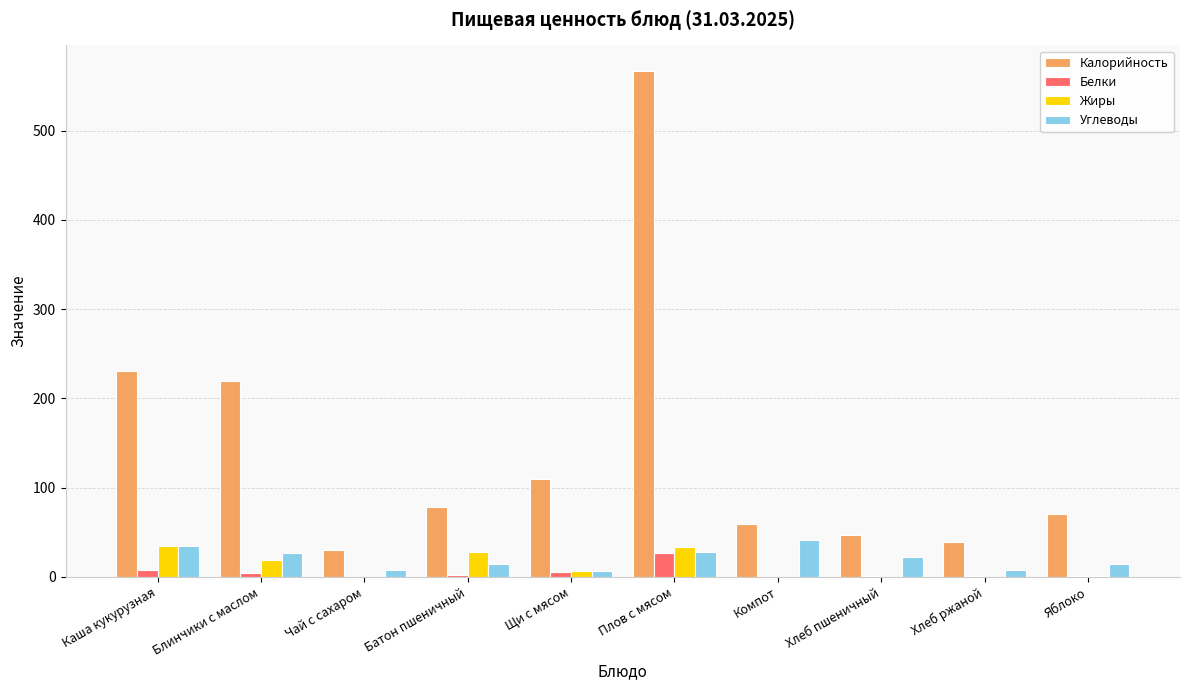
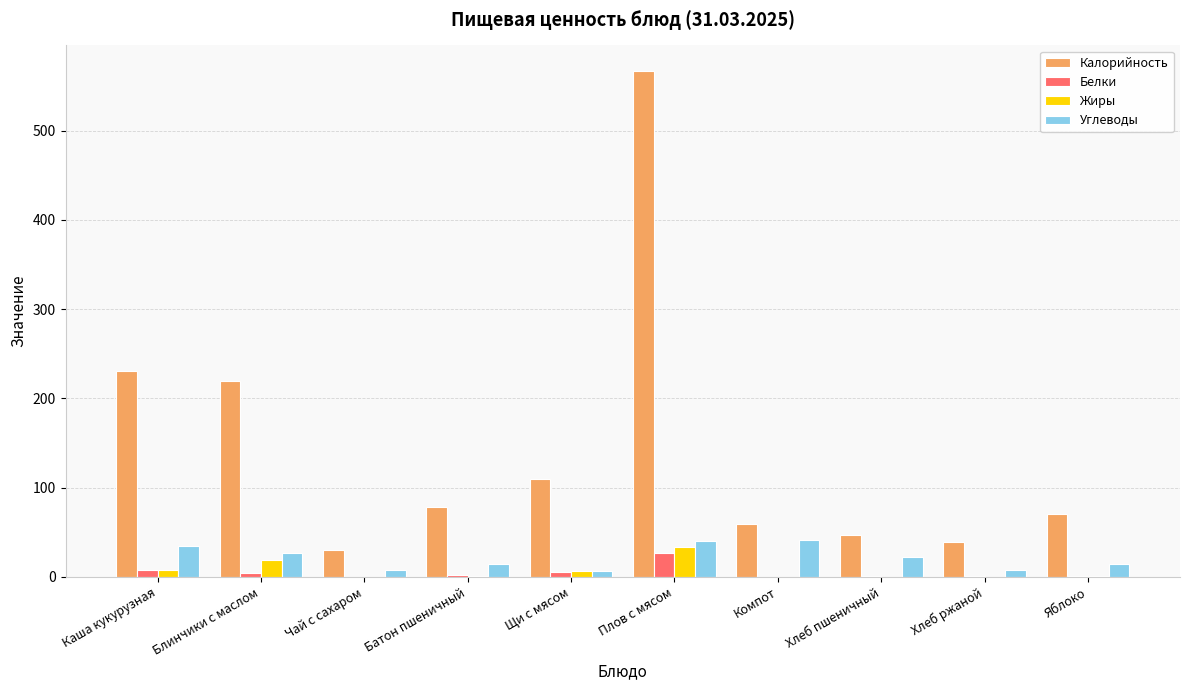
Жиры, Каша кукурузная: 40 -> 10
Жиры, Батон пшеничный: 30 -> 0
Углеводы, Плов с мясом: 30 -> 40
